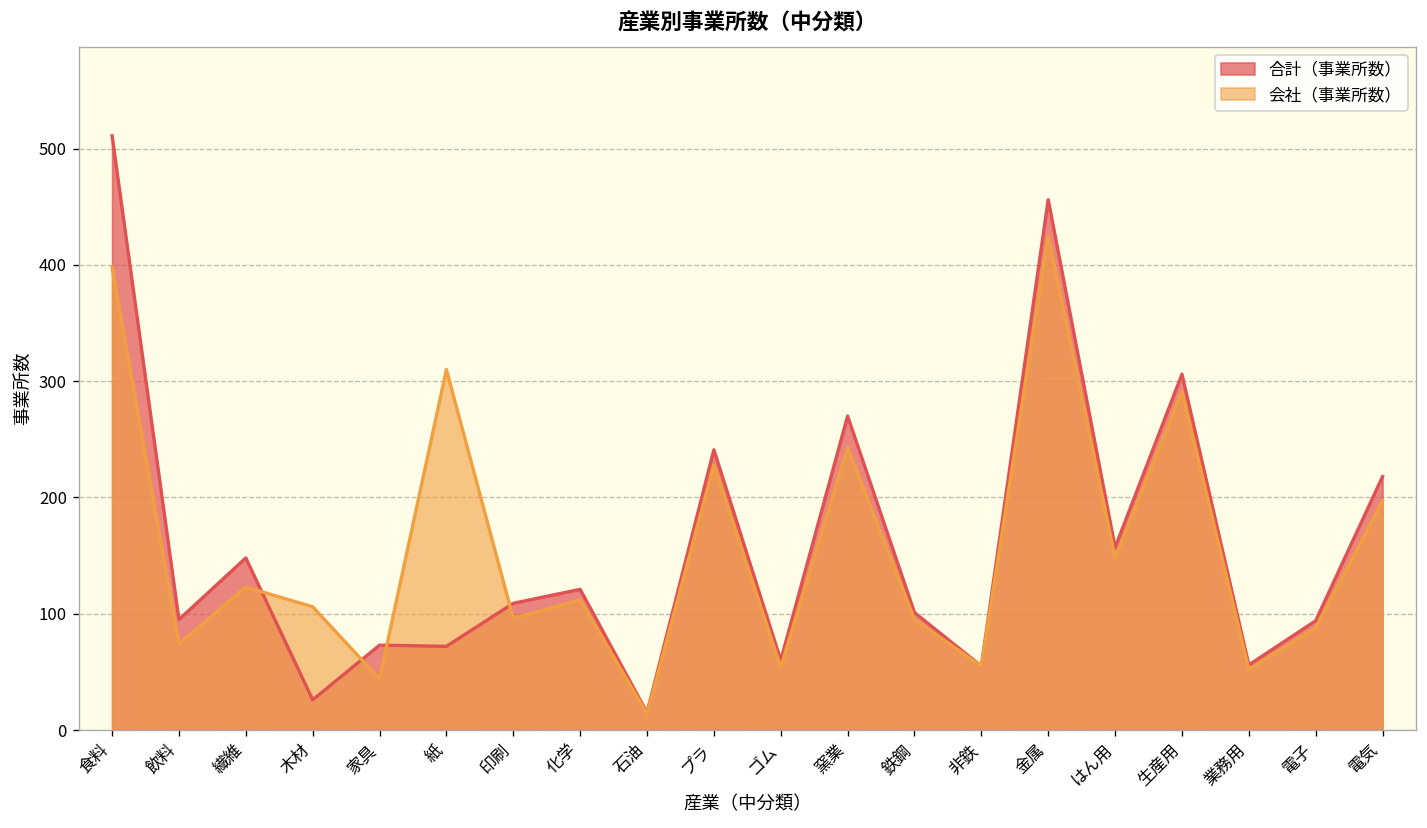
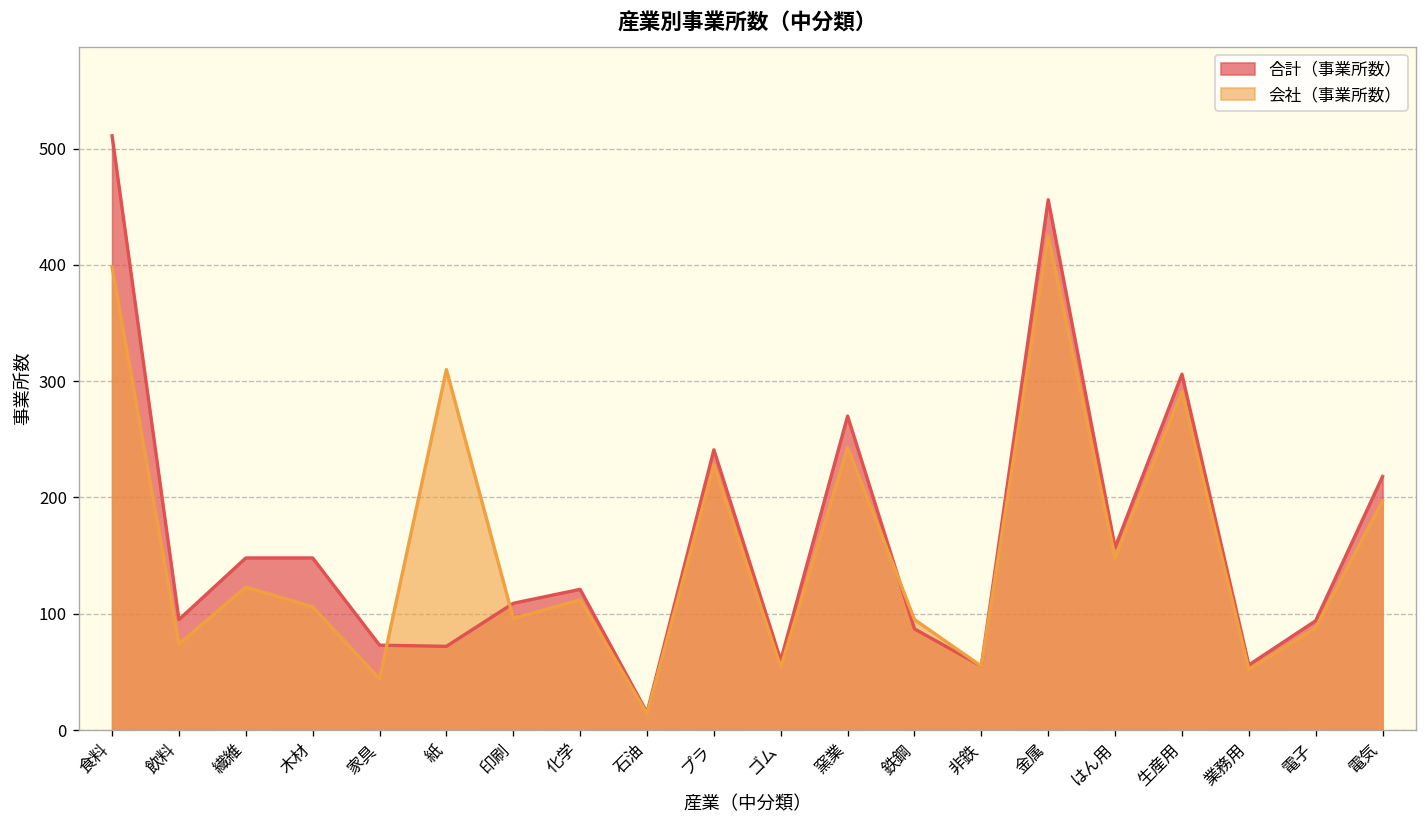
合計（事業所数）, 木材: 30 -> 150
合計（事業所数）, 鉄鋼: 100 -> 90
